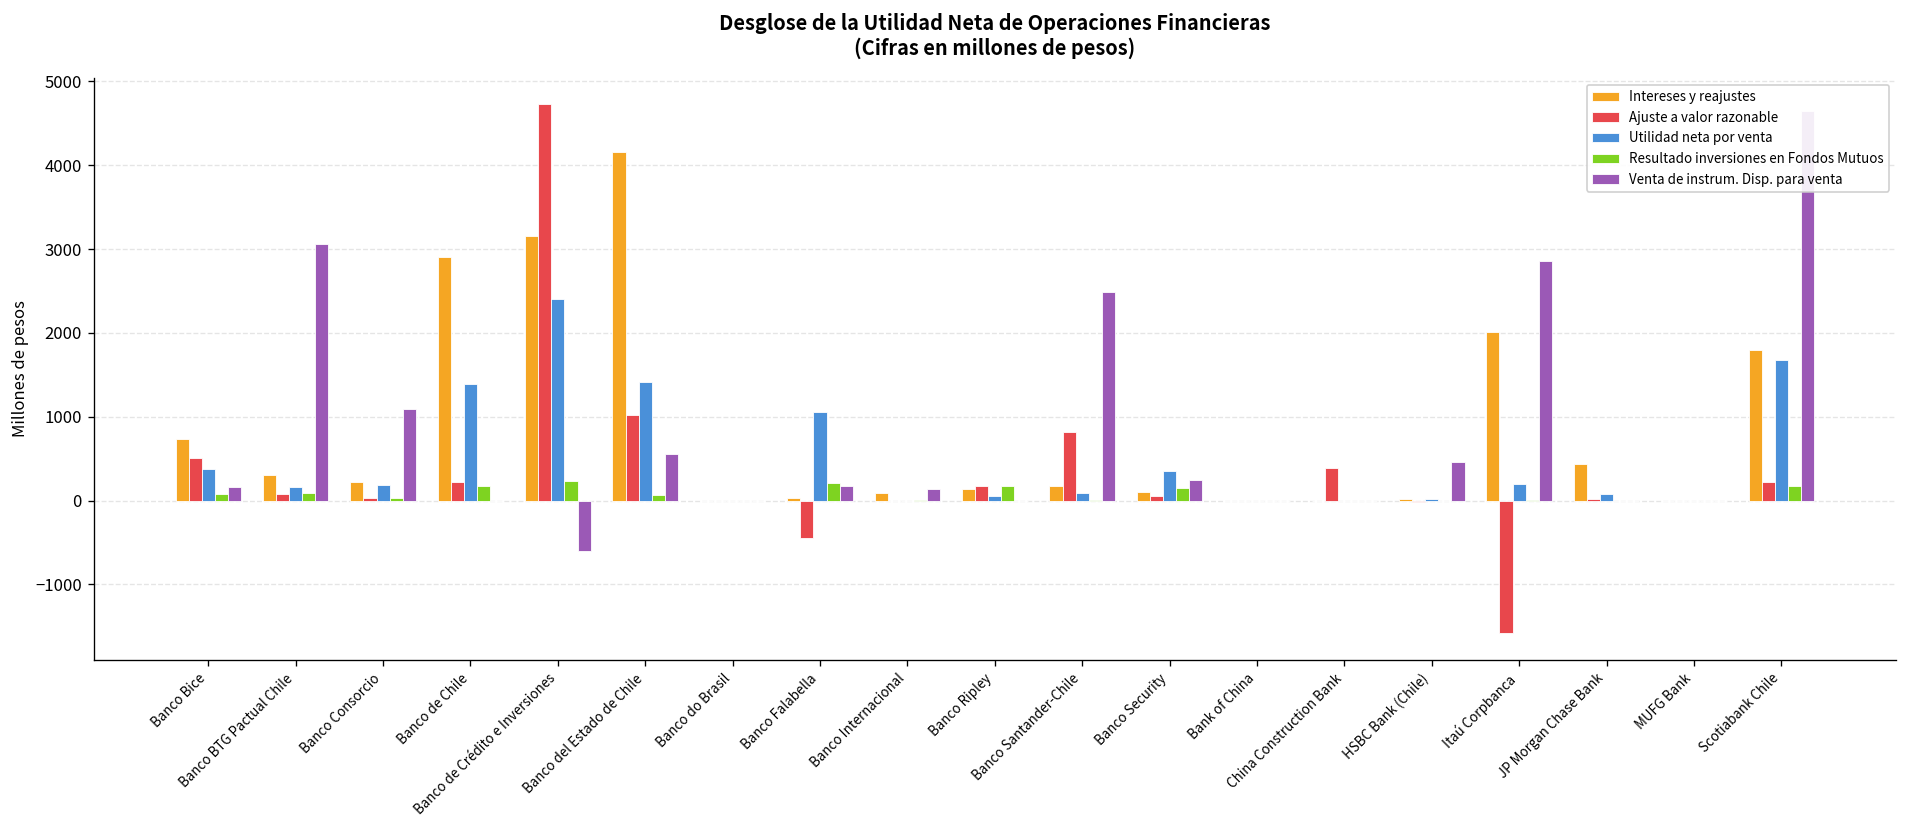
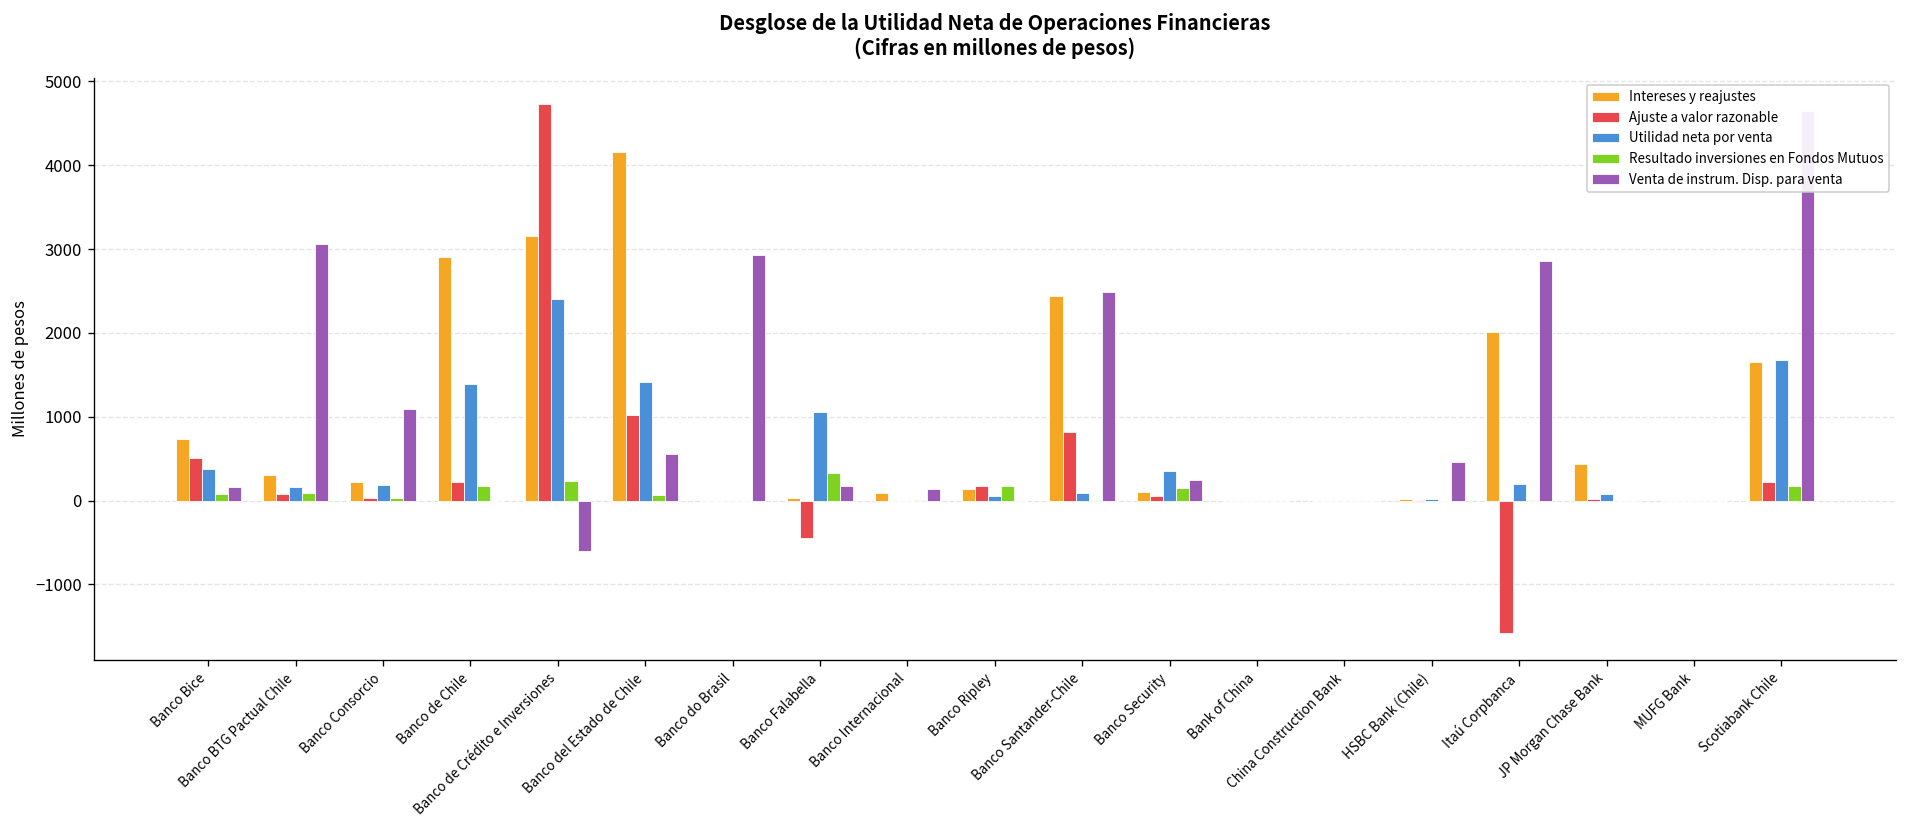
Venta de instrum. Disp. para venta, Banco do Brasil: 0 -> 2900
Resultado inversiones en Fondos Mutuos, Banco Falabella: 200 -> 300
Intereses y reajustes, Banco Santander-Chile: 200 -> 2400
Ajuste a valor razonable, China Construction Bank: 400 -> 0
Intereses y reajustes, Scotiabank Chile: 1800 -> 1700
